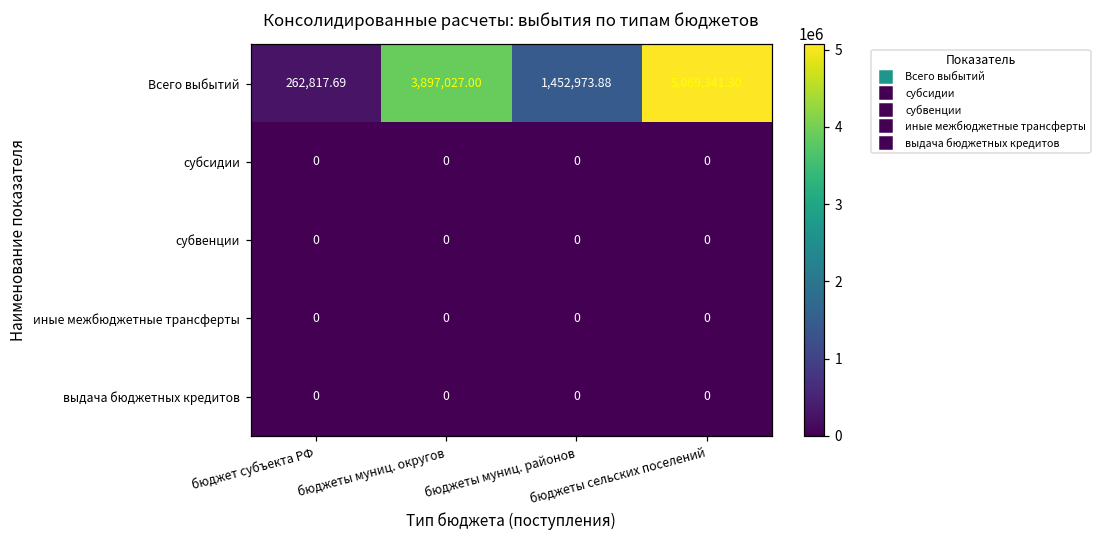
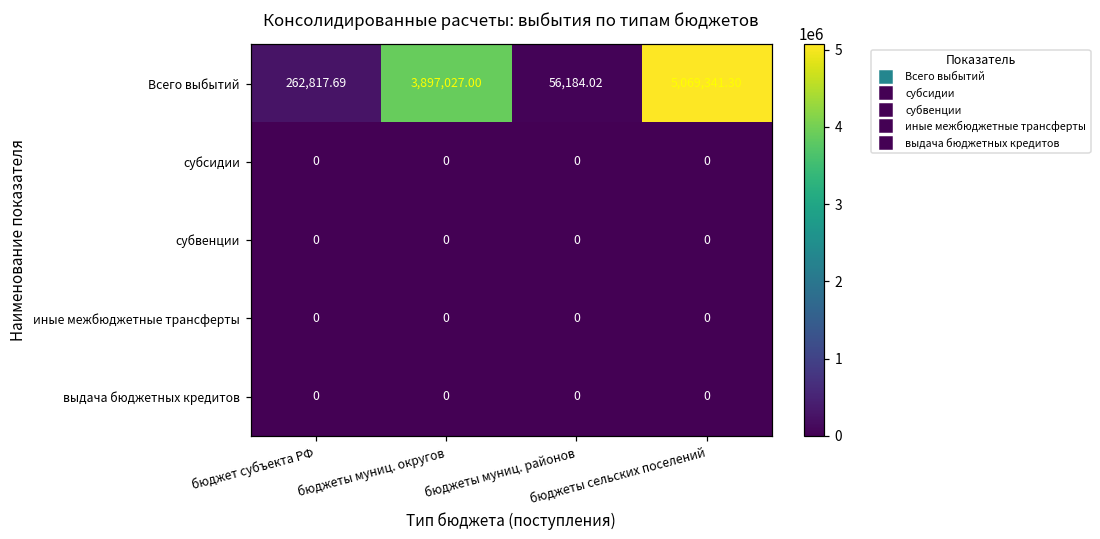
Всего выбытий, бюджеты муниц. районов: 1,452,973.88 -> 56,184.02
